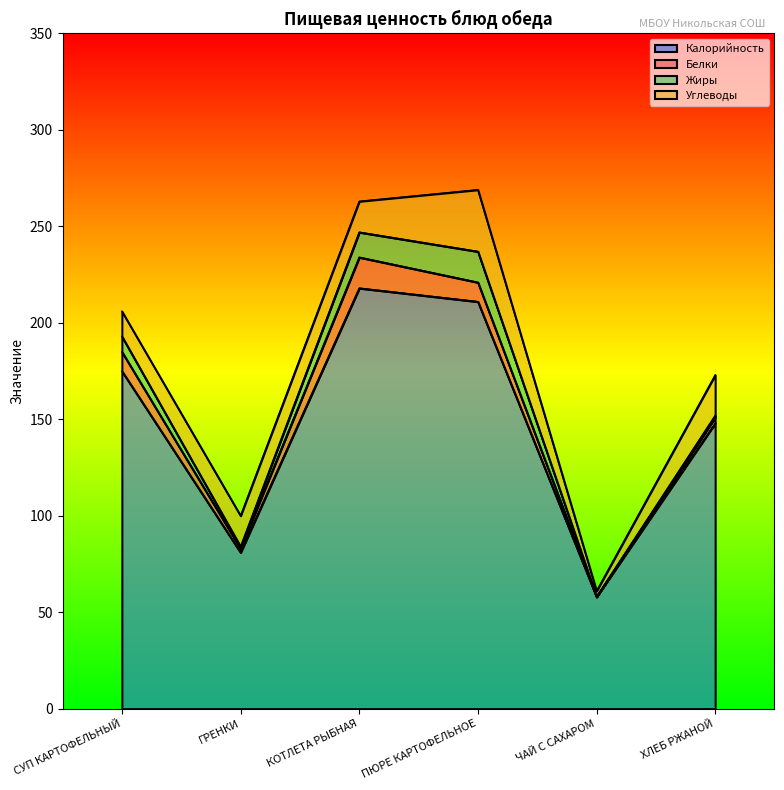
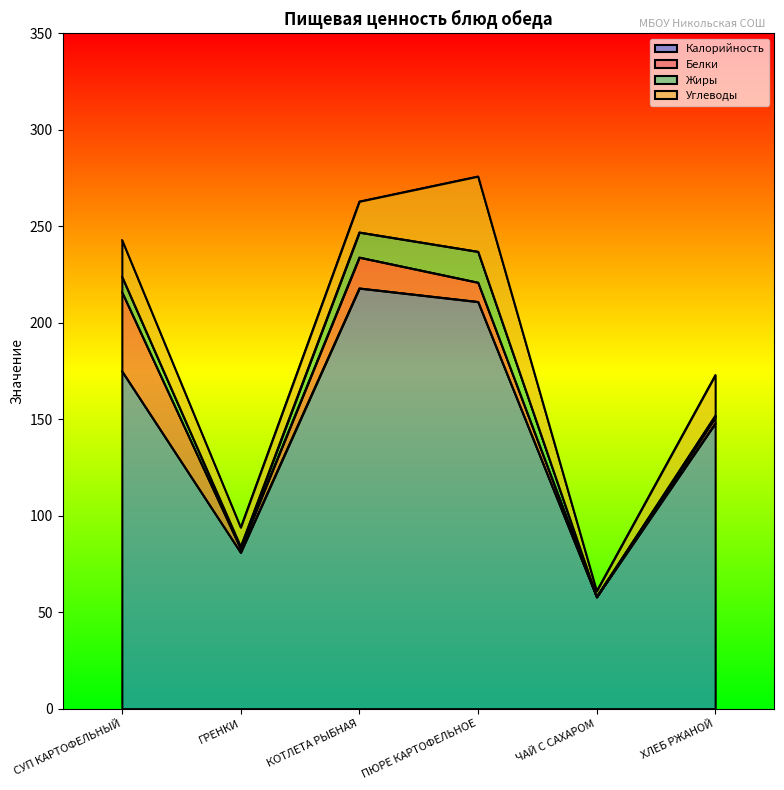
Белки, СУП КАРТОФЕЛЬНЫЙ: 10 -> 41
Углеводы, СУП КАРТОФЕЛЬНЫЙ: 13 -> 19
Углеводы, ГРЕНКИ: 16 -> 10
Углеводы, ПЮРЕ КАРТОФЕЛЬНОЕ: 32 -> 39
